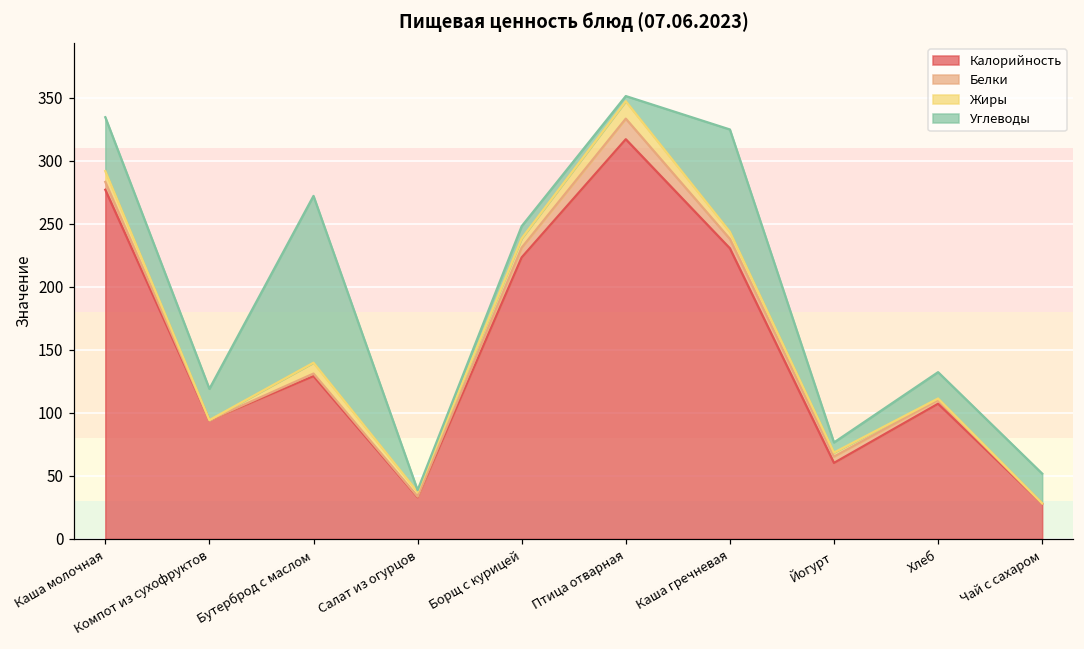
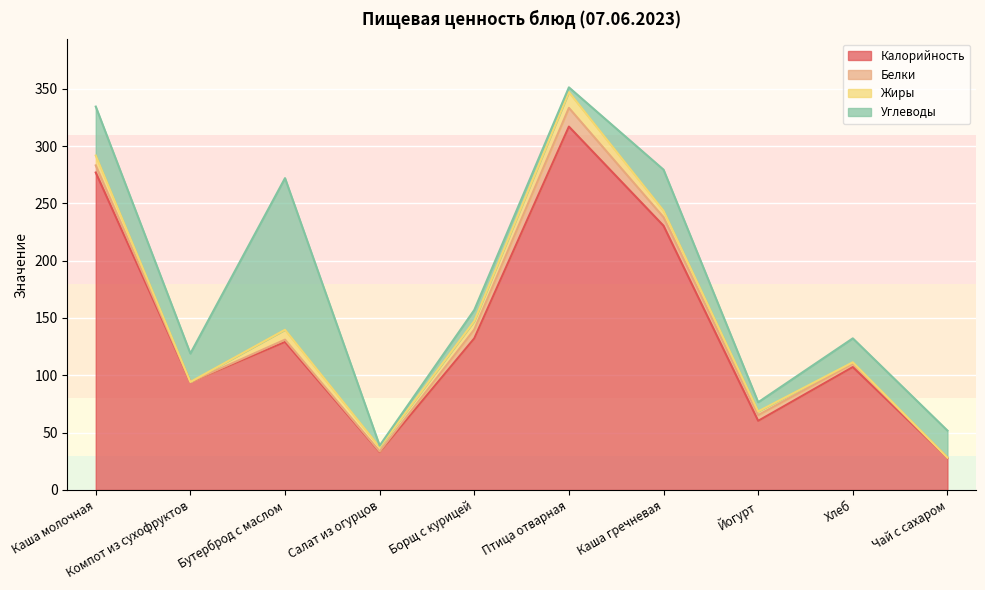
Калорийность, Борщ с курицей: 223 -> 132
Углеводы, Каша гречневая: 81 -> 36
